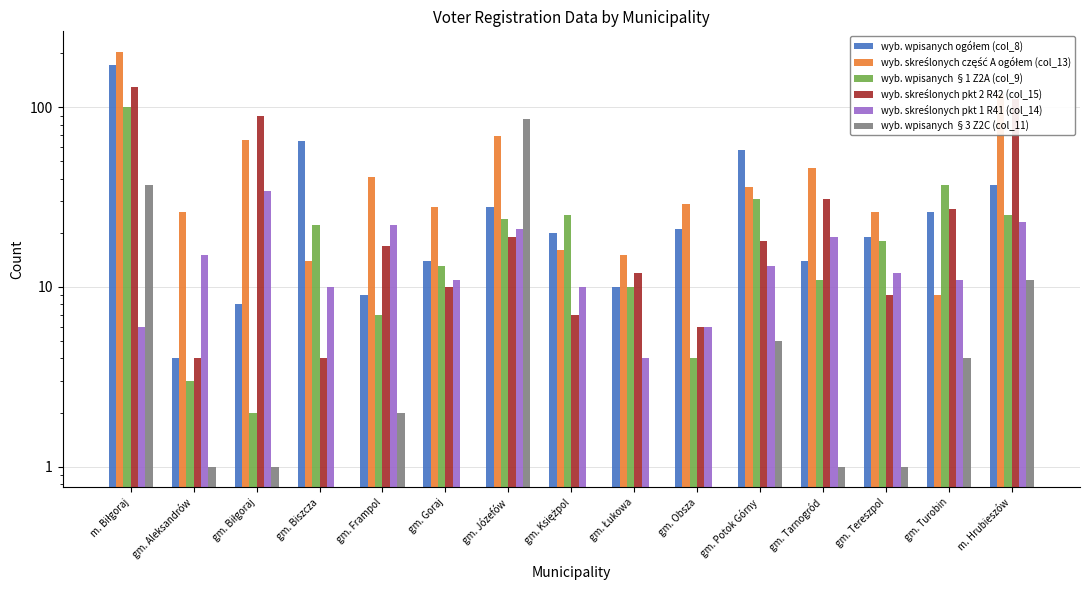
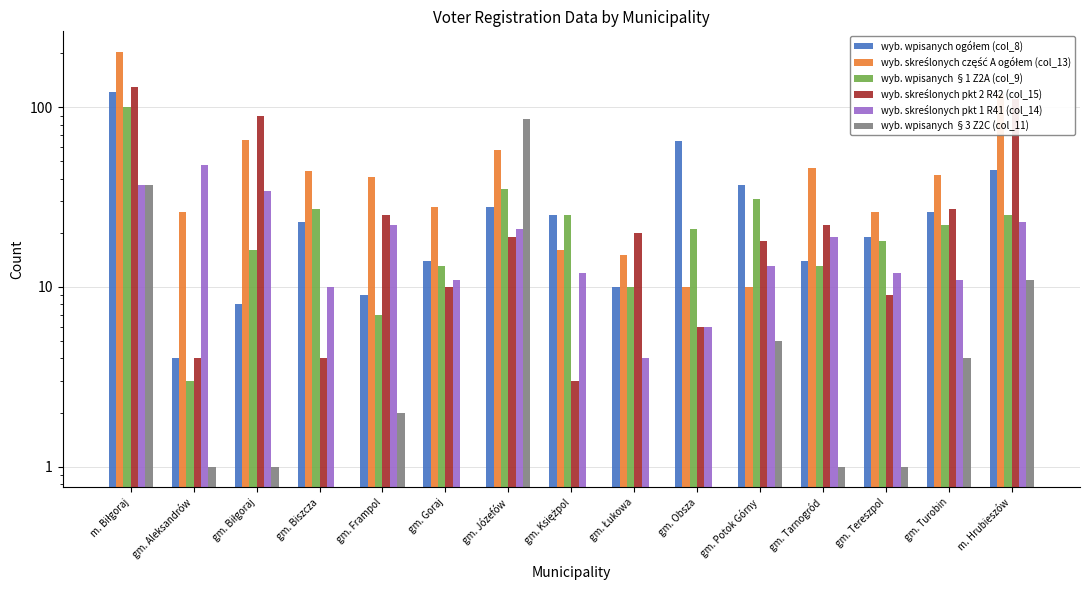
wyb. wpisanych ogółem (col_8), m. Biłgoraj: 170 -> 120
wyb. skreślonych pkt 1 R41 (col_14), m. Biłgoraj: 6 -> 37
wyb. skreślonych pkt 1 R41 (col_14), gm. Aleksandrów: 15 -> 48
wyb. wpisanych §1 Z2A (col_9), gm. Biłgoraj: 2 -> 16
wyb. wpisanych ogółem (col_8), gm. Biszcza: 65 -> 23
wyb. skreślonych część A ogółem (col_13), gm. Biszcza: 14 -> 44
wyb. wpisanych §1 Z2A (col_9), gm. Biszcza: 22 -> 27
wyb. skreślonych pkt 2 R42 (col_15), gm. Frampol: 17 -> 25
wyb. skreślonych część A ogółem (col_13), gm. Józefów: 69 -> 58
wyb. wpisanych §1 Z2A (col_9), gm. Józefów: 24 -> 35
wyb. wpisanych ogółem (col_8), gm. Księżpol: 20 -> 25
wyb. skreślonych pkt 2 R42 (col_15), gm. Księżpol: 7 -> 3
wyb. skreślonych pkt 1 R41 (col_14), gm. Księżpol: 10 -> 12
wyb. skreślonych pkt 2 R42 (col_15), gm. Łukowa: 12 -> 20
wyb. wpisanych ogółem (col_8), gm. Obsza: 21 -> 65
wyb. skreślonych część A ogółem (col_13), gm. Obsza: 29 -> 10
wyb. wpisanych §1 Z2A (col_9), gm. Obsza: 4 -> 21
wyb. wpisanych ogółem (col_8), gm. Potok Górny: 58 -> 37
wyb. skreślonych część A ogółem (col_13), gm. Potok Górny: 36 -> 10
wyb. wpisanych §1 Z2A (col_9), gm. Tarnogród: 11 -> 13
wyb. skreślonych pkt 2 R42 (col_15), gm. Tarnogród: 31 -> 22
wyb. skreślonych część A ogółem (col_13), gm. Turobin: 9 -> 42
wyb. wpisanych §1 Z2A (col_9), gm. Turobin: 37 -> 22
wyb. wpisanych ogółem (col_8), m. Hrubieszów: 37 -> 45
